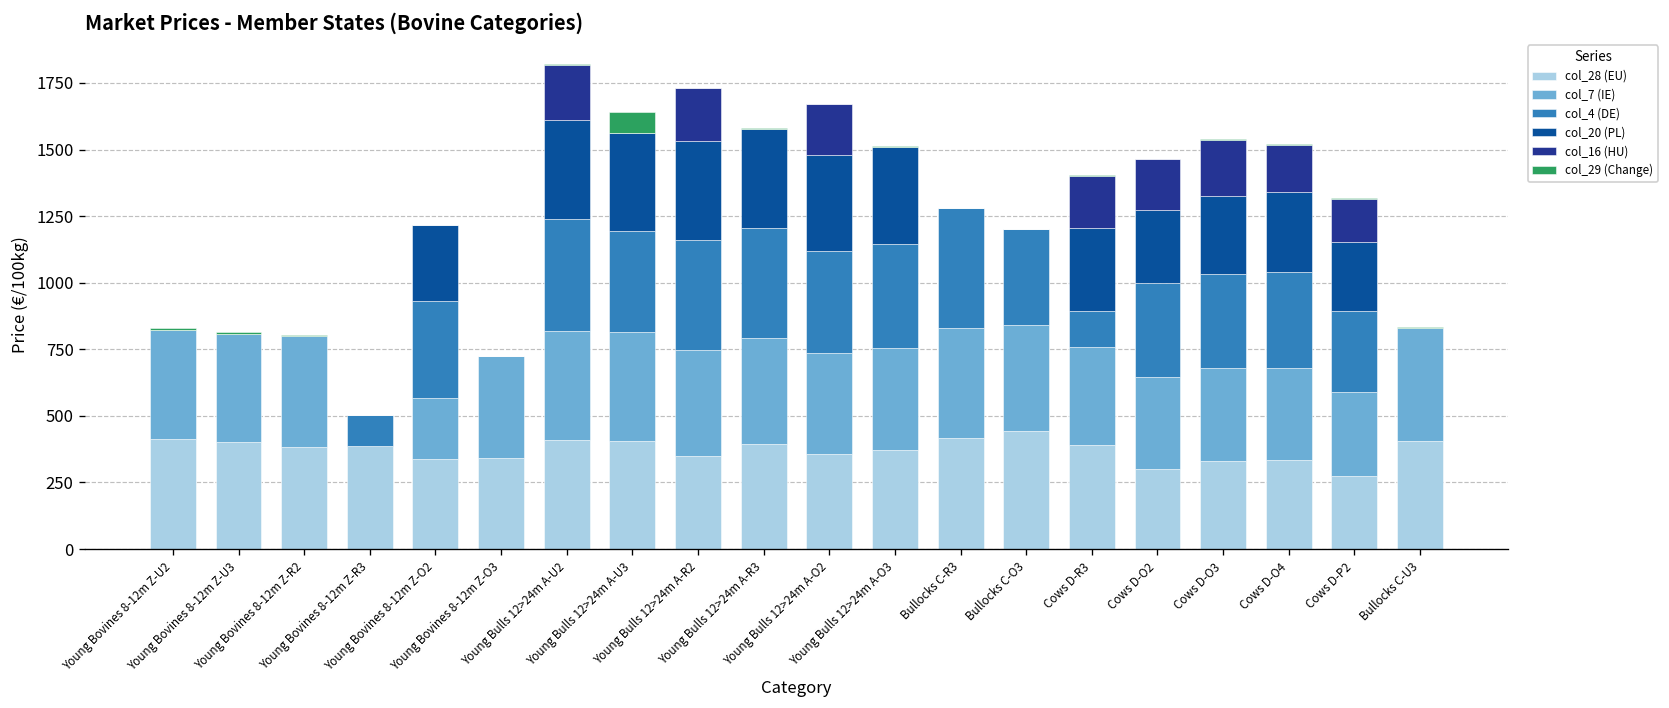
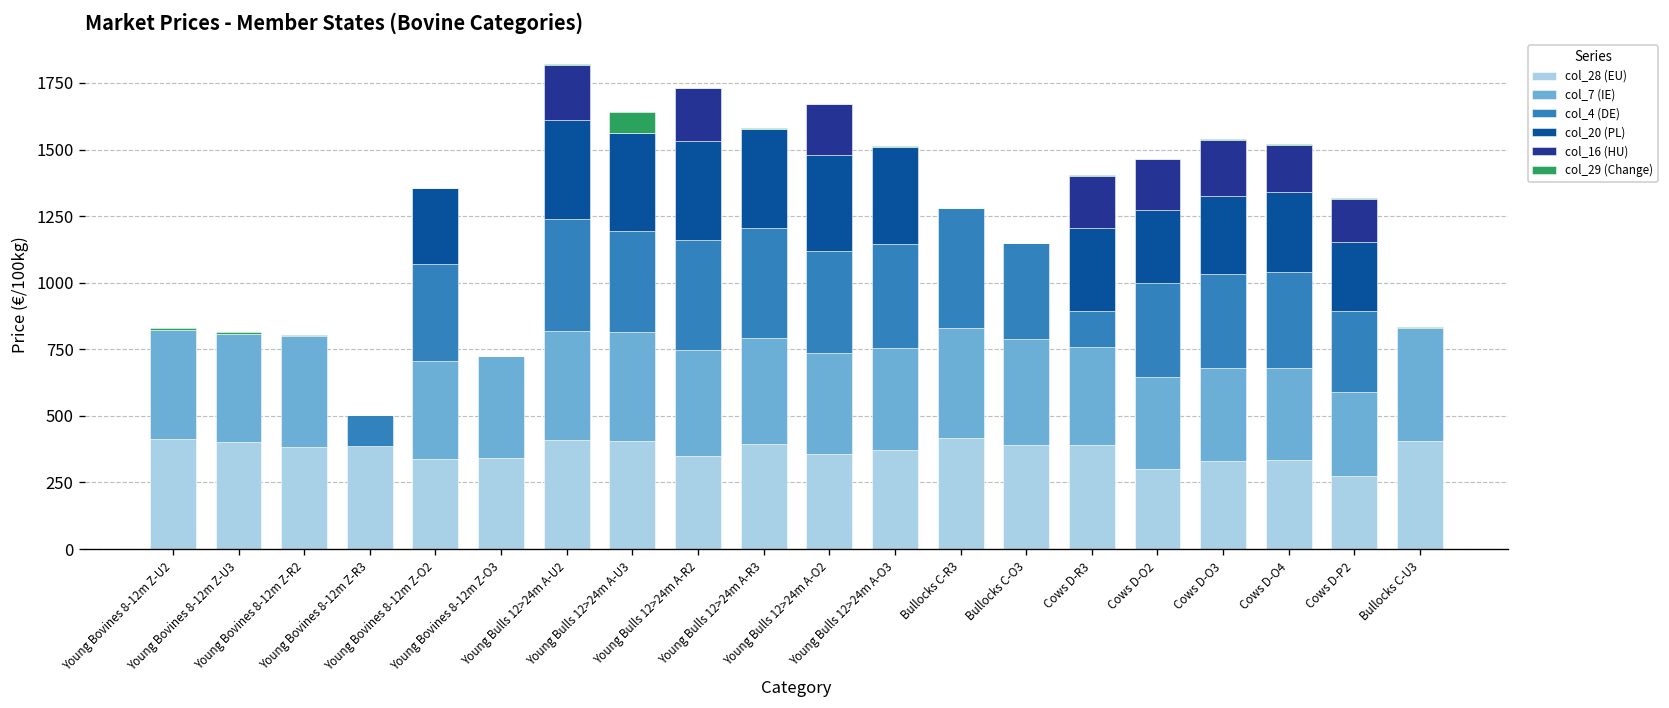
col_7 (IE), Young Bovines 8-12m Z-O2: 230 -> 370
col_28 (EU), Bullocks C-O3: 440 -> 390
